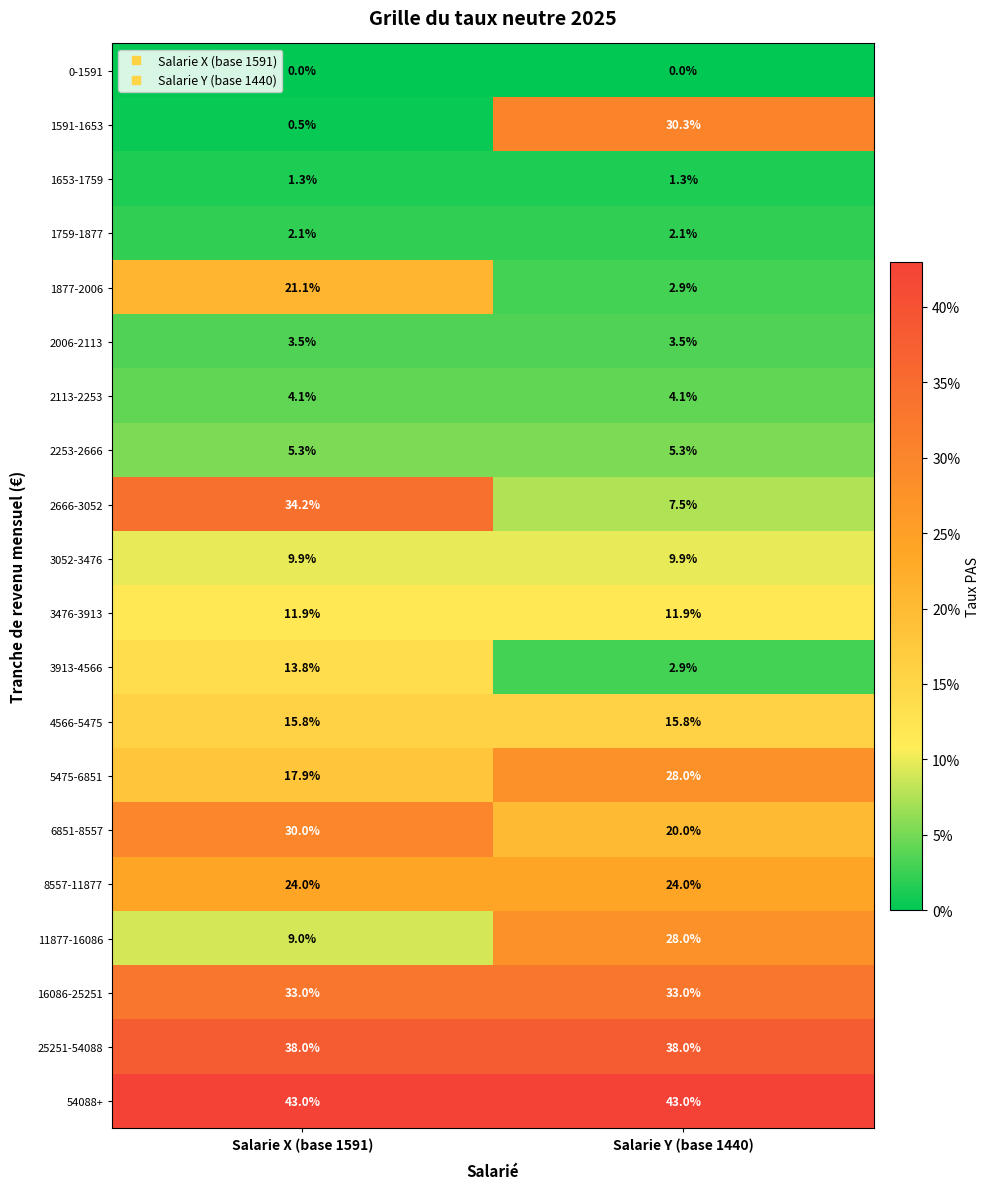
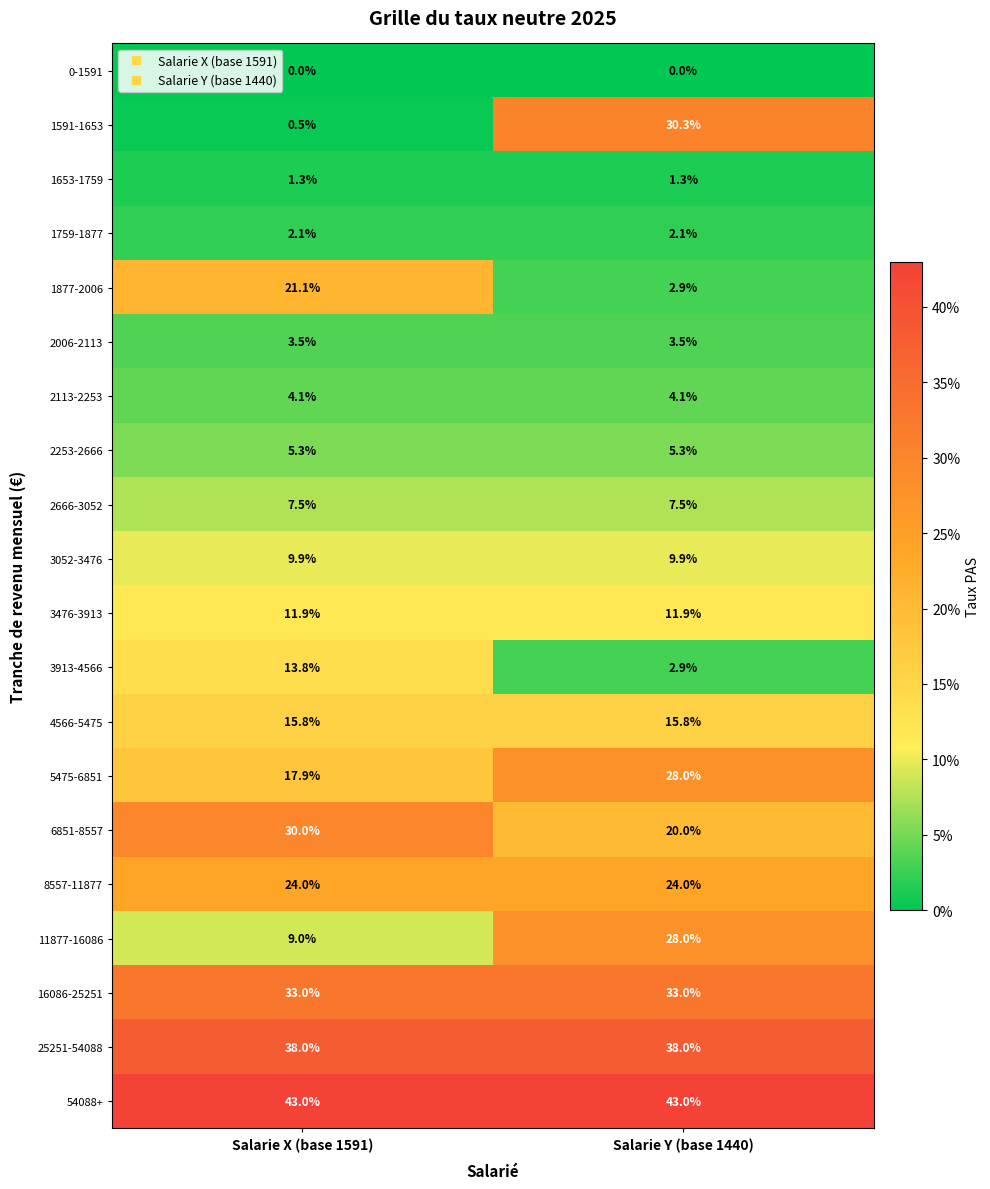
2666-3052, Salarie X (base 1591): 34.2% -> 7.5%
